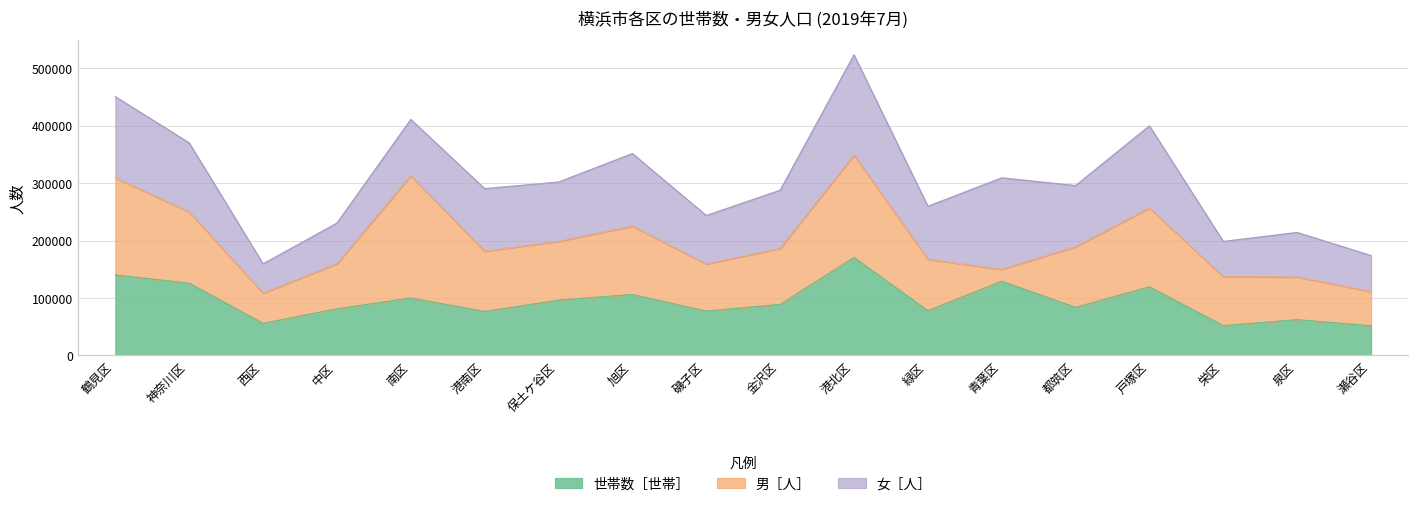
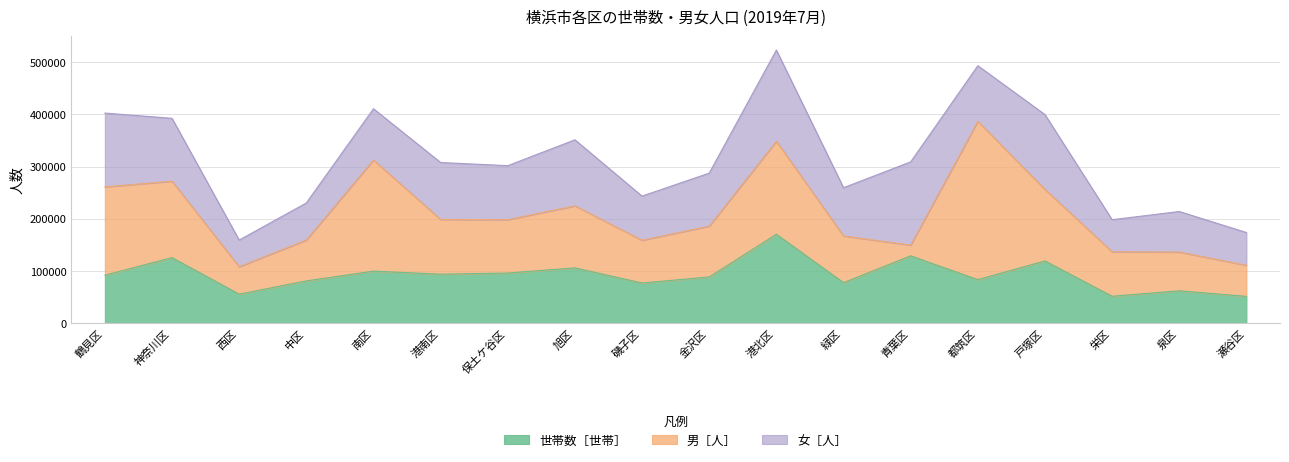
世帯数［世帯］, 鶴見区: 140000 -> 90000
男［人］, 神奈川区: 120000 -> 150000
世帯数［世帯］, 港南区: 80000 -> 90000
男［人］, 都筑区: 110000 -> 300000
